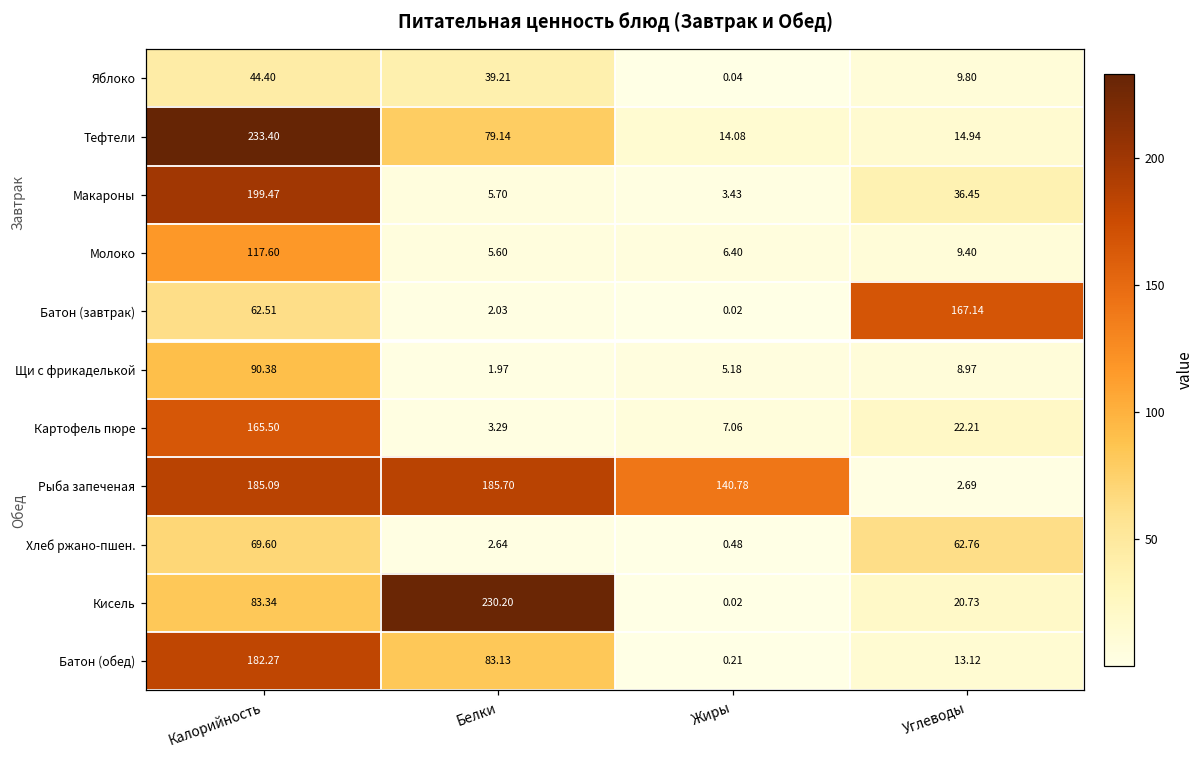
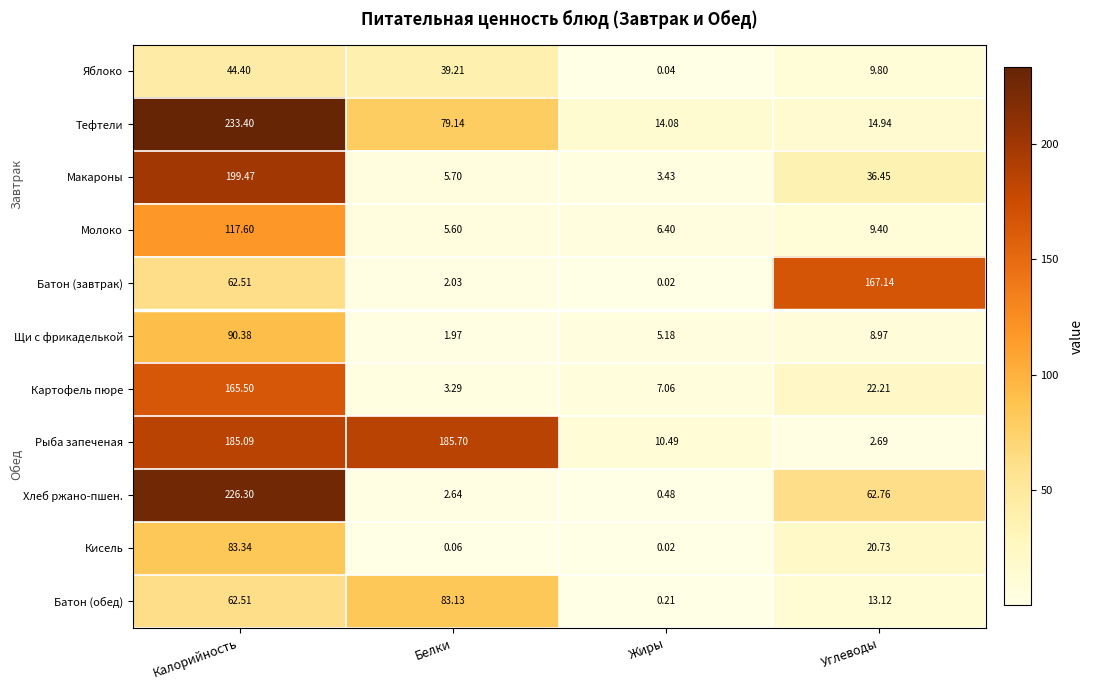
Рыба запеченая, Жиры: 140.78 -> 10.49
Хлеб ржано-пшен., Калорийность: 69.60 -> 226.30
Кисель, Белки: 230.20 -> 0.06
Батон (обед), Калорийность: 182.27 -> 62.51
